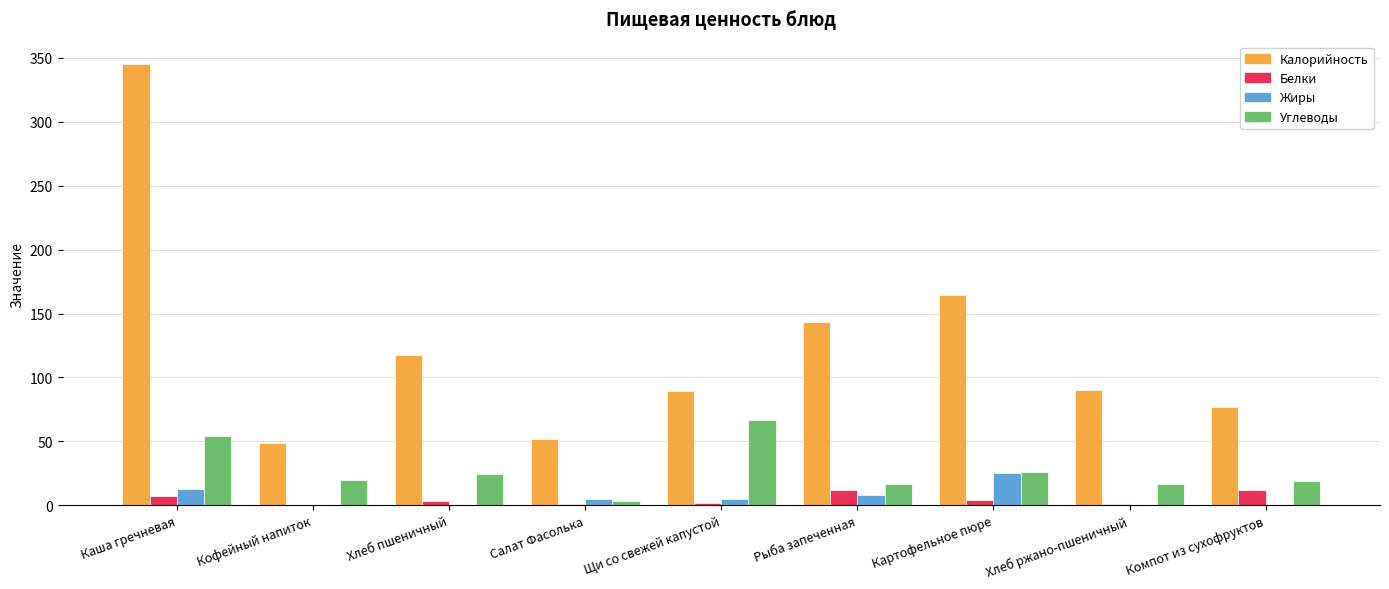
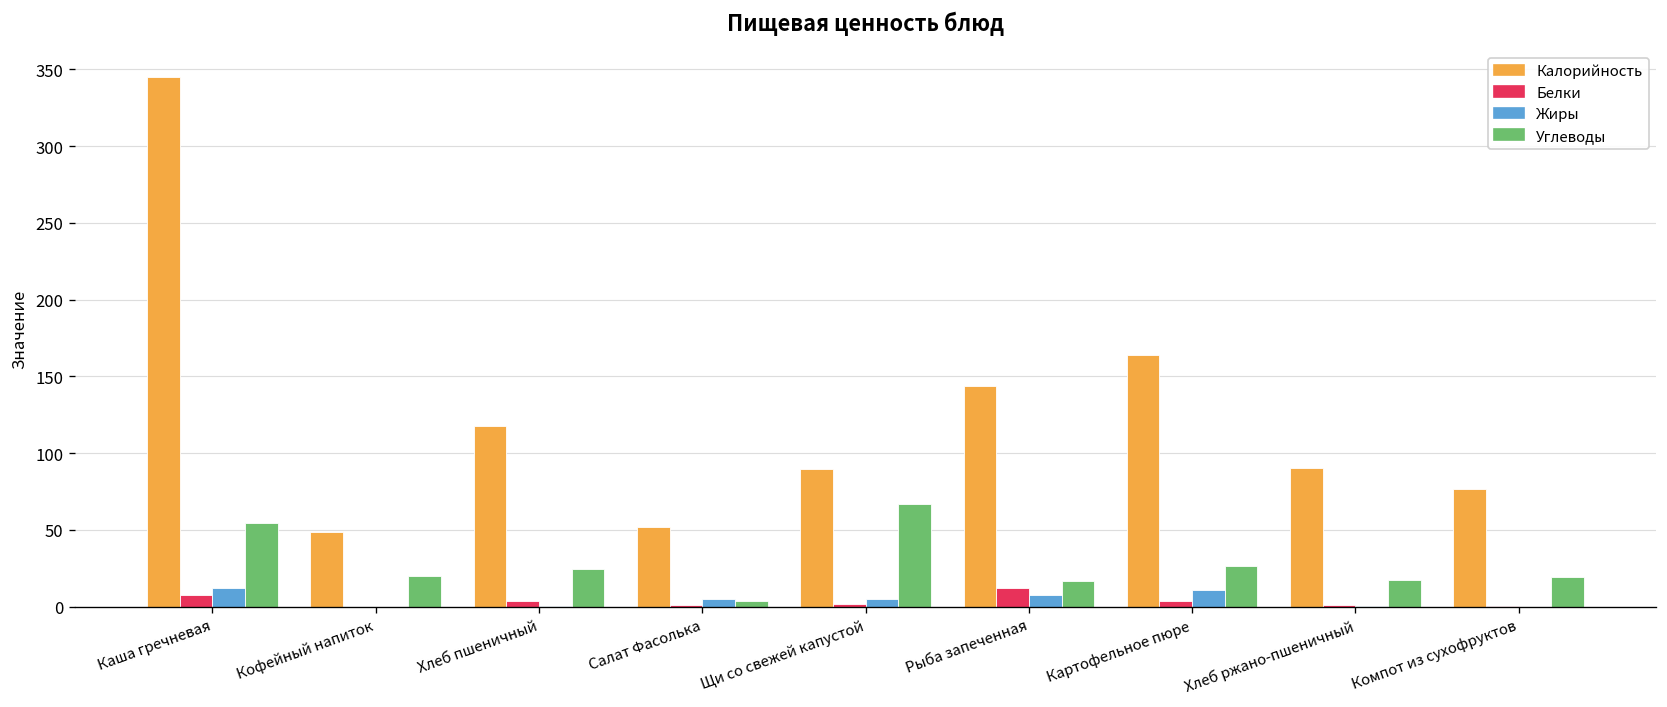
Жиры, Картофельное пюре: 25 -> 11
Белки, Компот из сухофруктов: 12 -> 0
